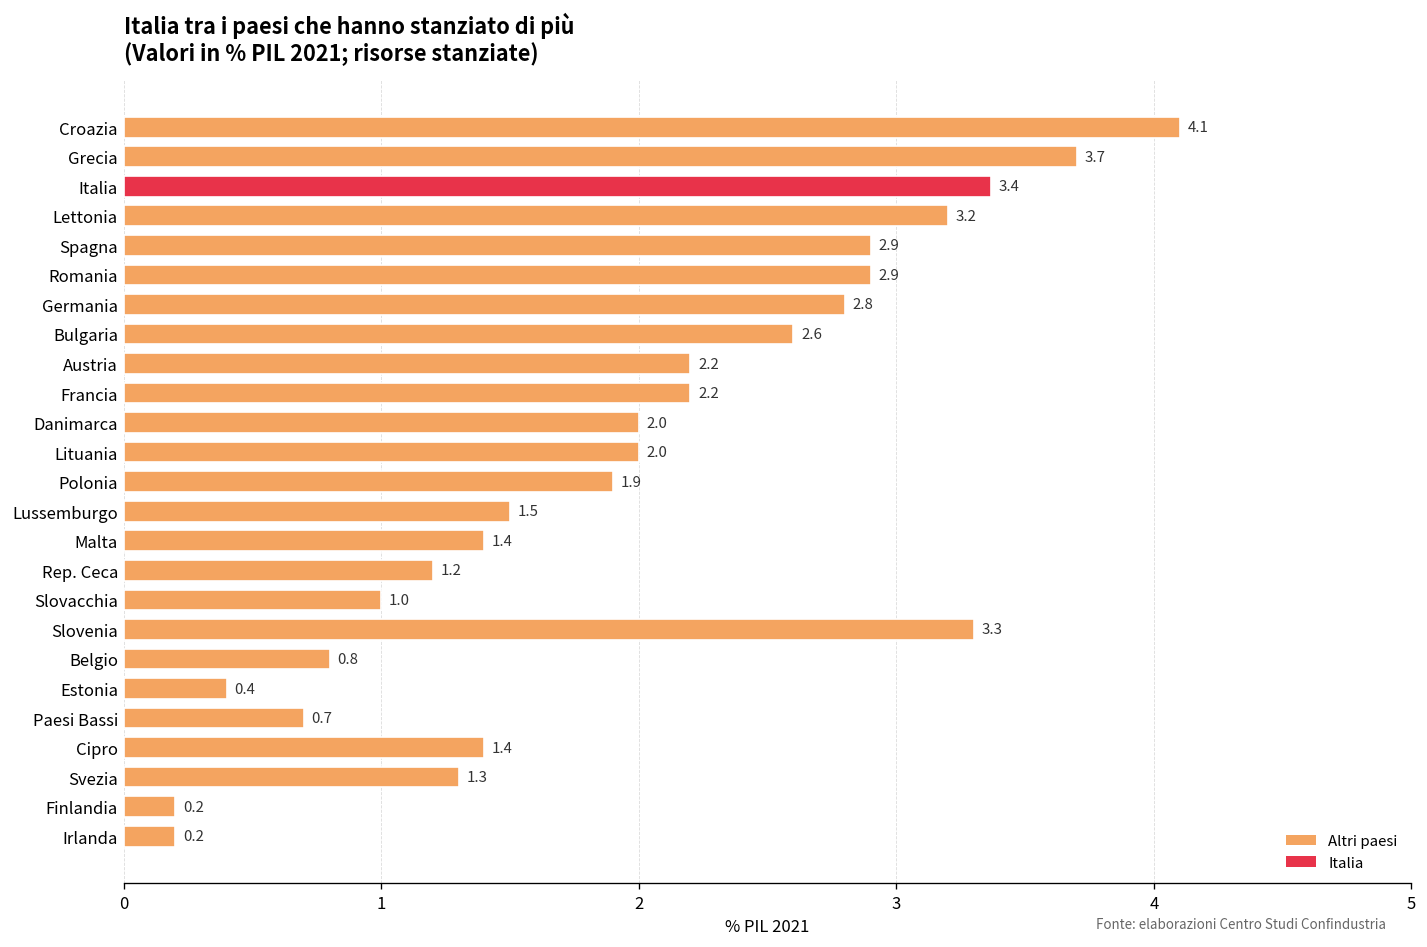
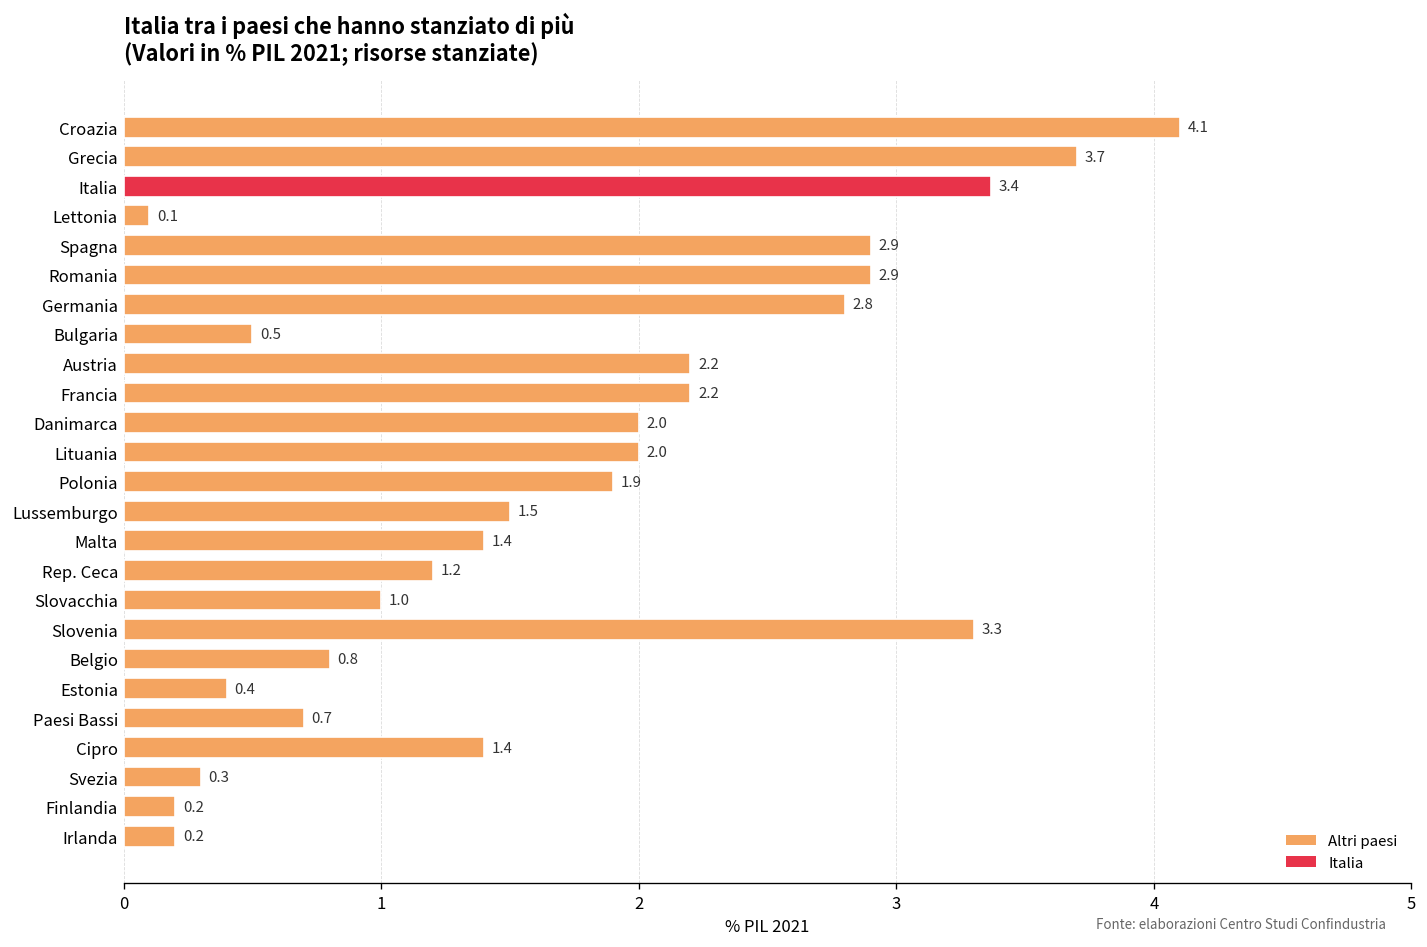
Lettonia: 3.2 -> 0.1
Bulgaria: 2.6 -> 0.5
Svezia: 1.3 -> 0.3
